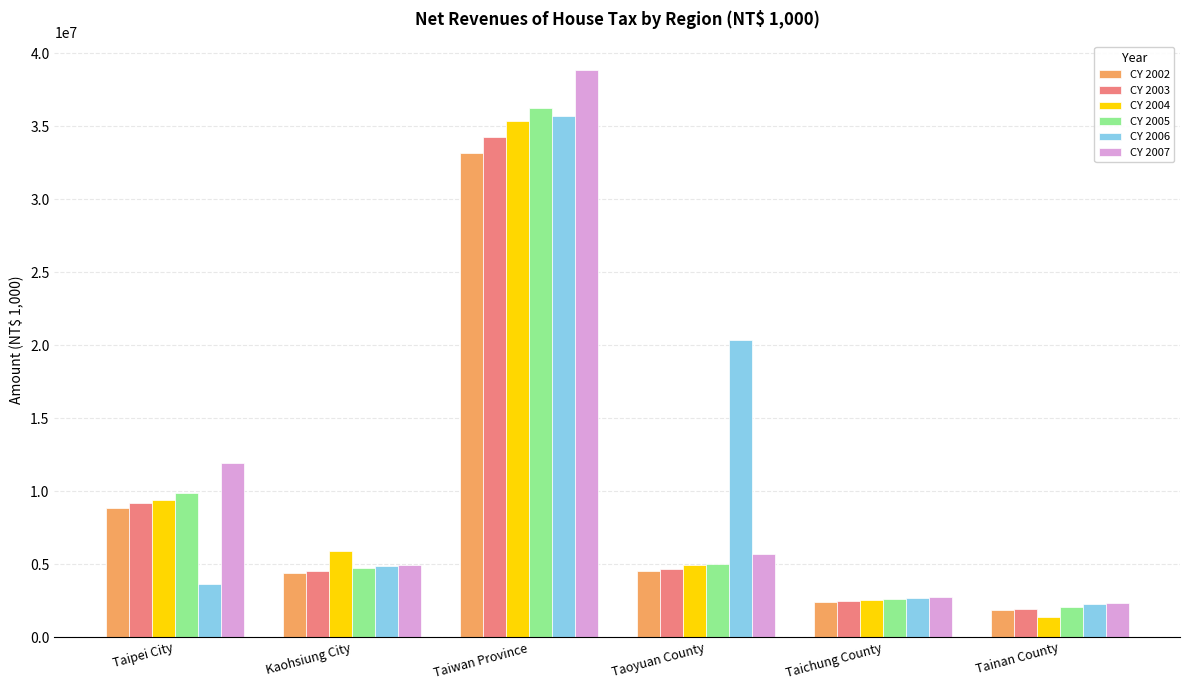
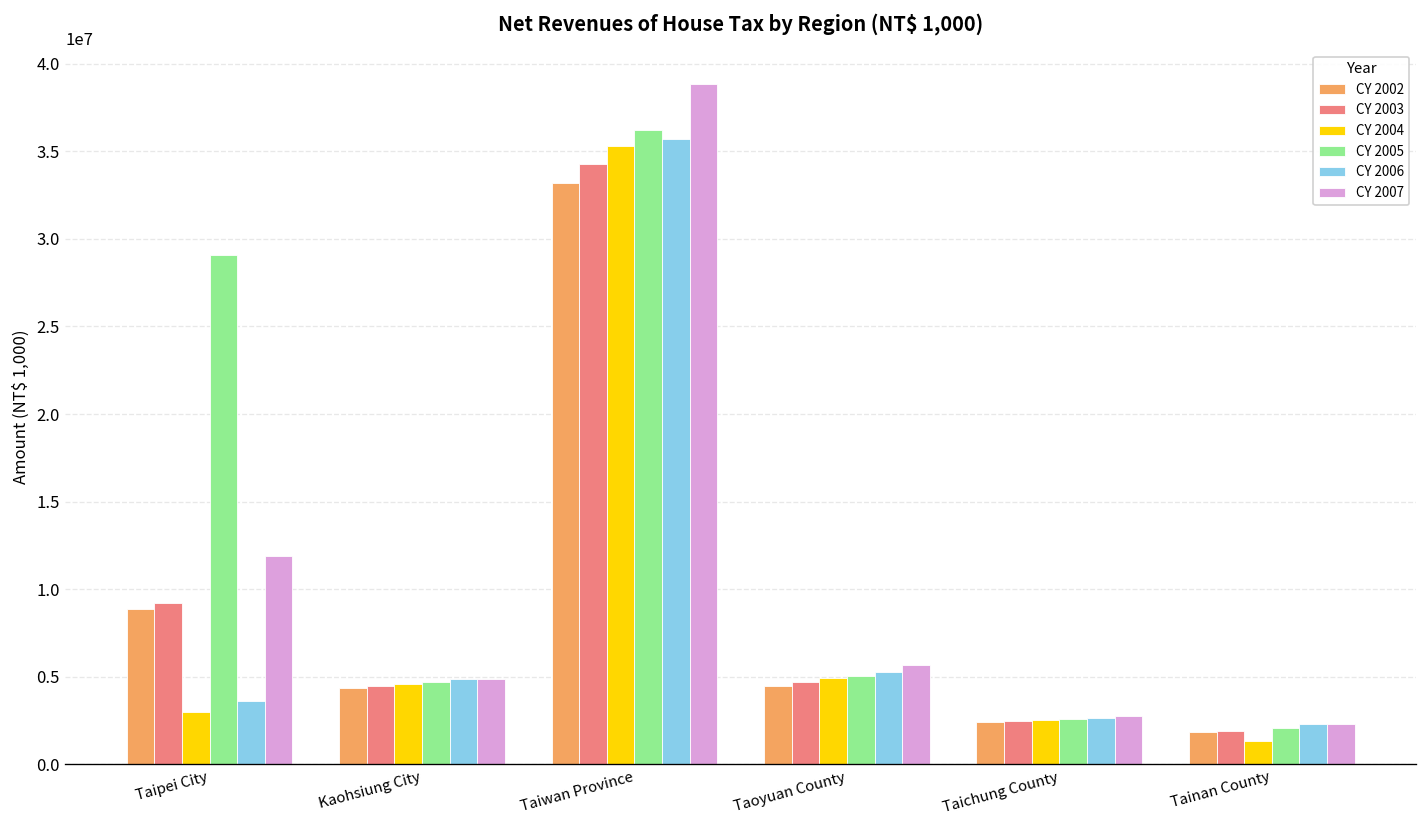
CY 2004, Taipei City: 9400000 -> 3000000
CY 2005, Taipei City: 9900000 -> 29100000
CY 2004, Kaohsiung City: 5900000 -> 4600000
CY 2006, Taoyuan County: 20400000 -> 5300000
